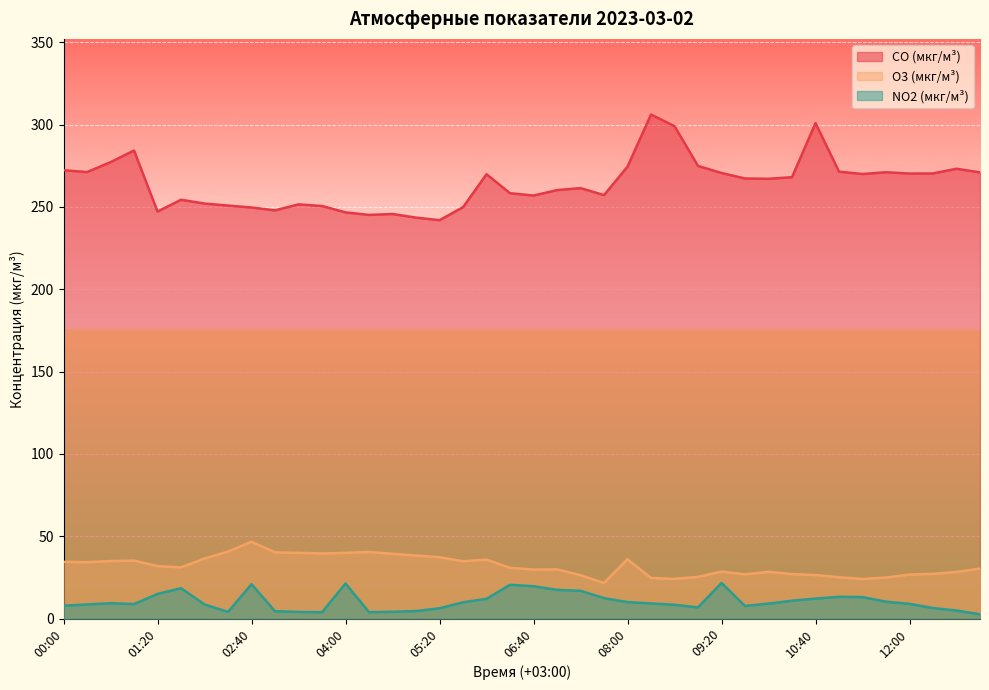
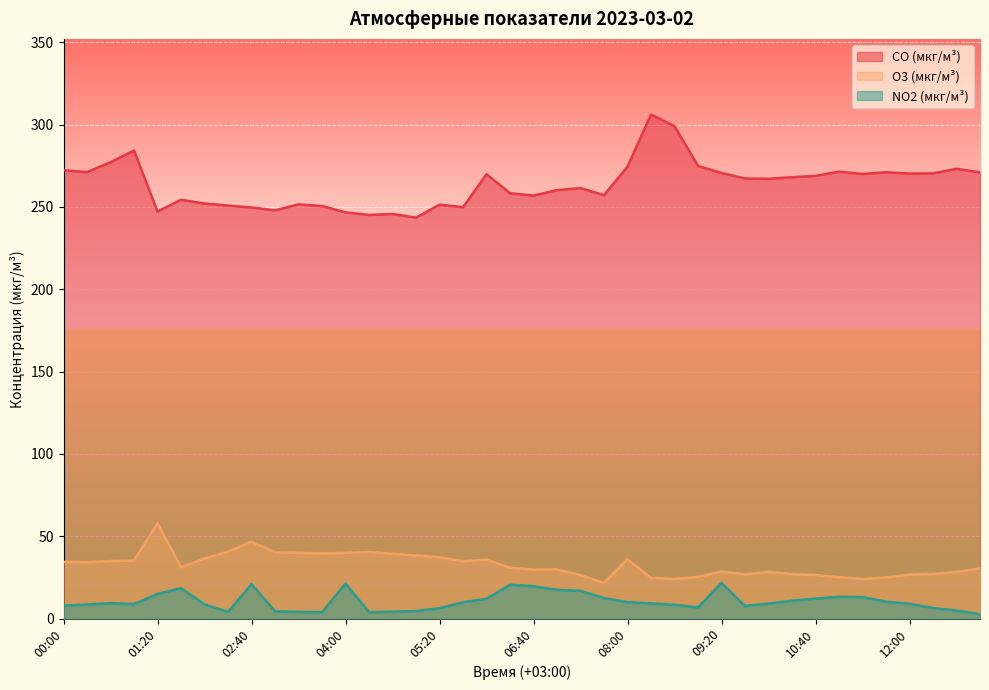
O3 (мкг/м³), 01:20: 32 -> 58
CO (мкг/м³), 05:20: 242 -> 251
CO (мкг/м³), 10:40: 301 -> 269
